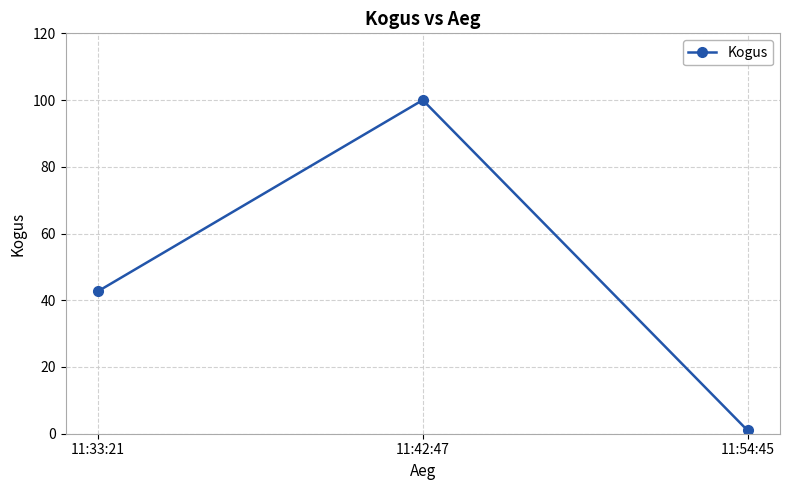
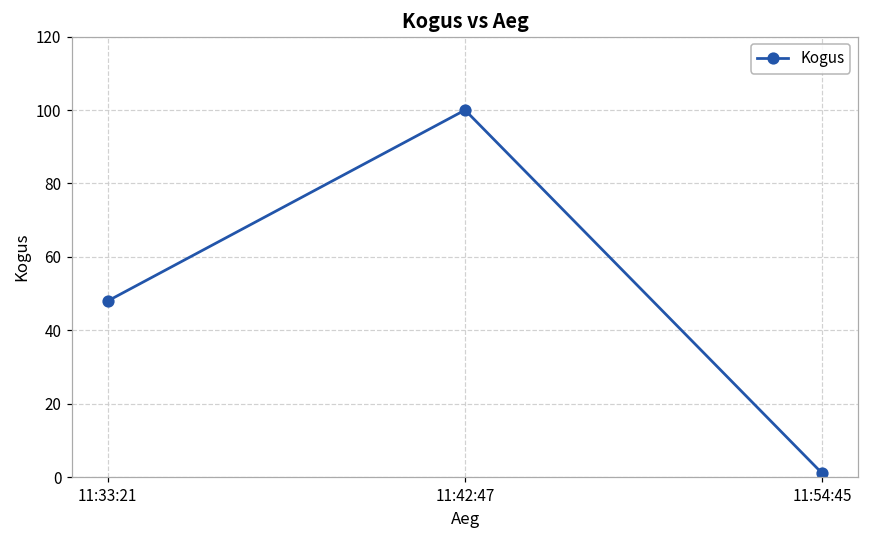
11:33:21: 43 -> 48
